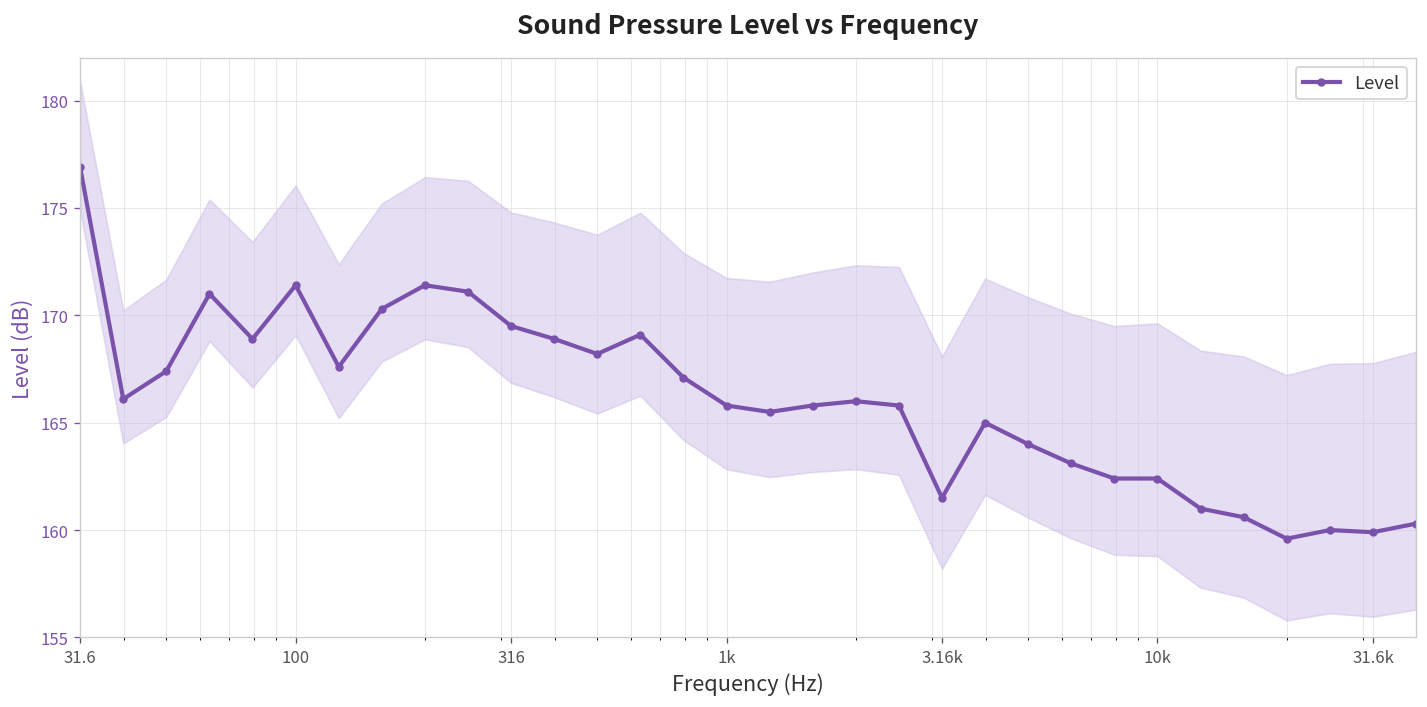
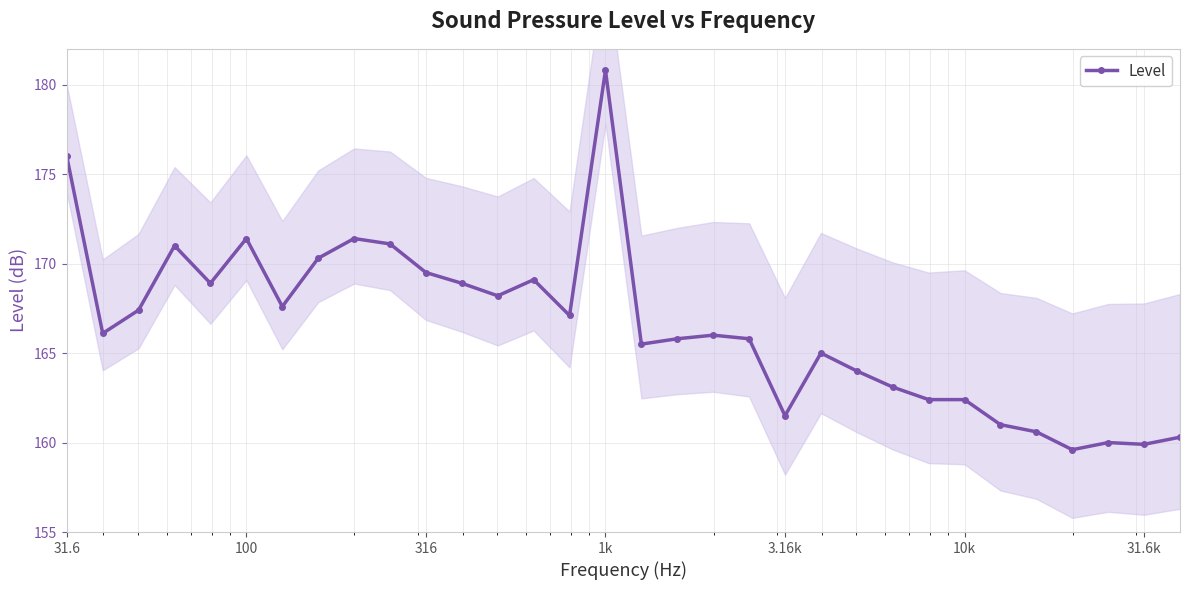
Level, 31.6: 176.9 -> 176.0
Level, 1k: 165.8 -> 180.8
